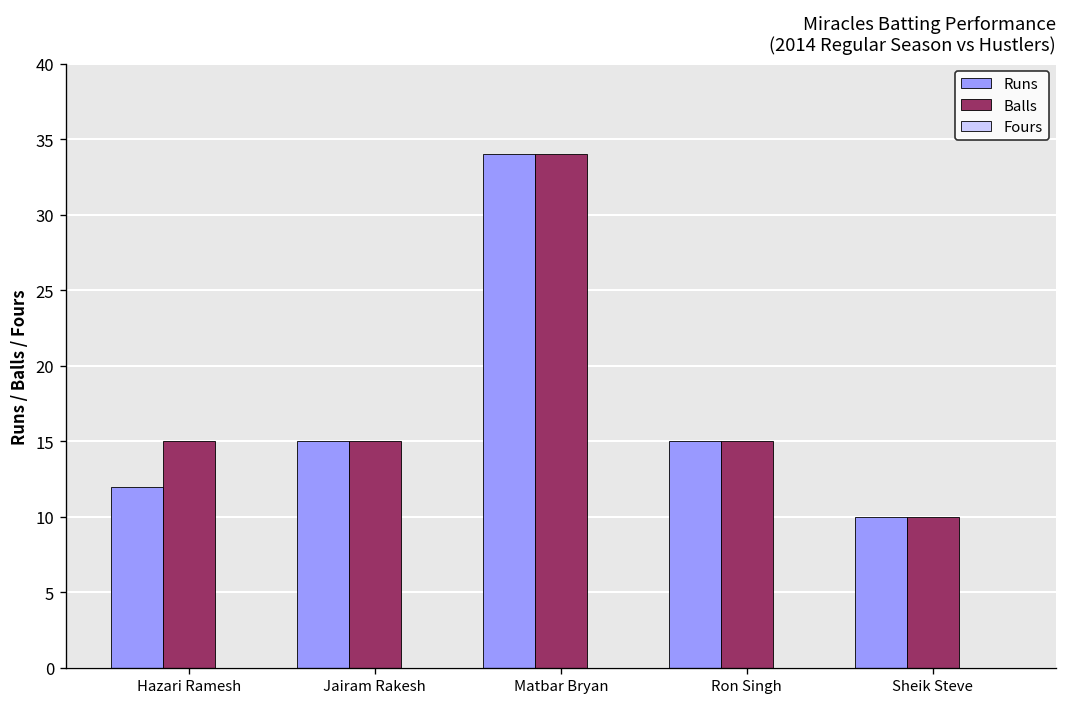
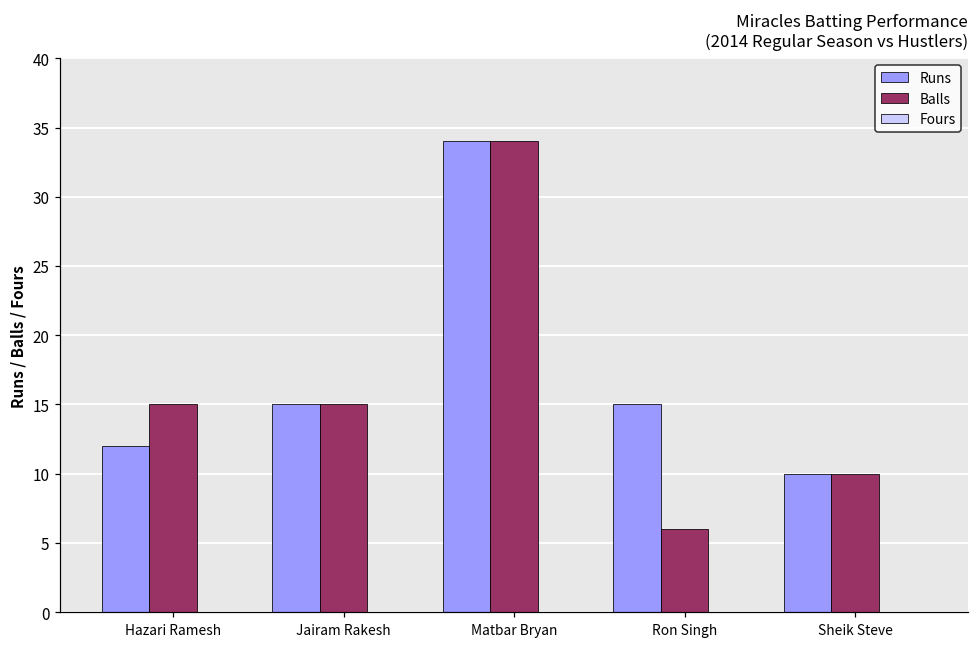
Balls, Ron Singh: 15 -> 6
